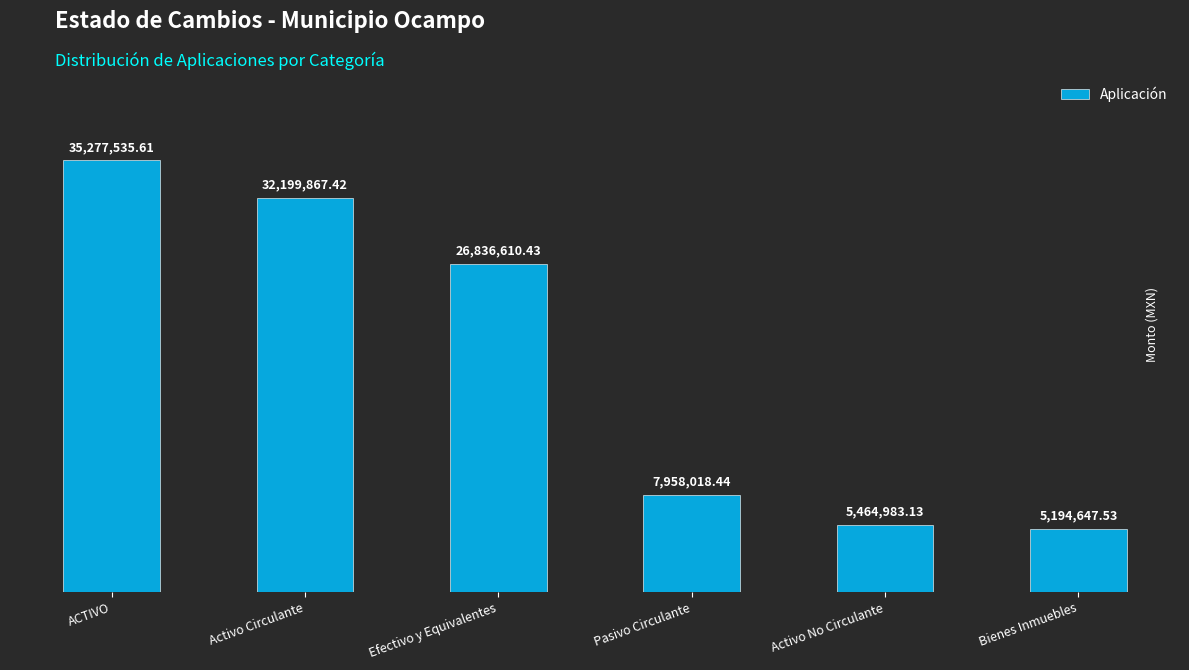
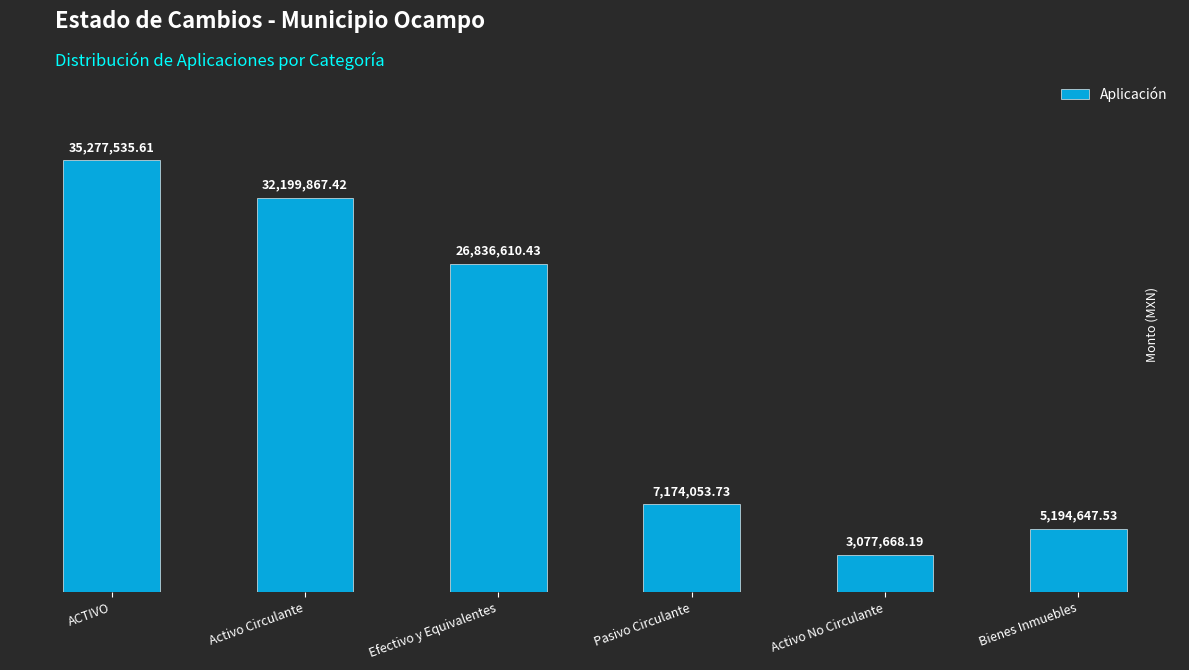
Pasivo Circulante: 7,958,018.44 -> 7,174,053.73
Activo No Circulante: 5,464,983.13 -> 3,077,668.19
